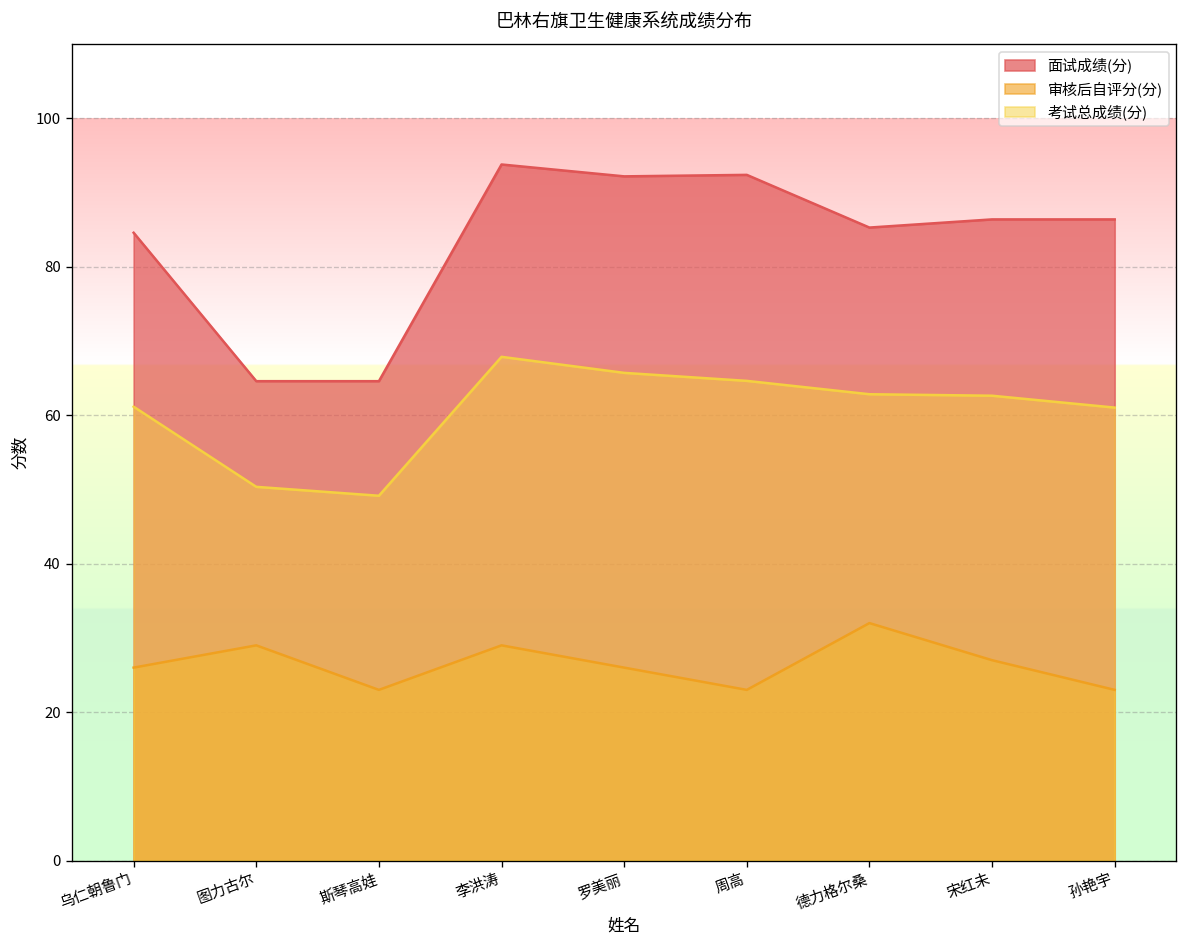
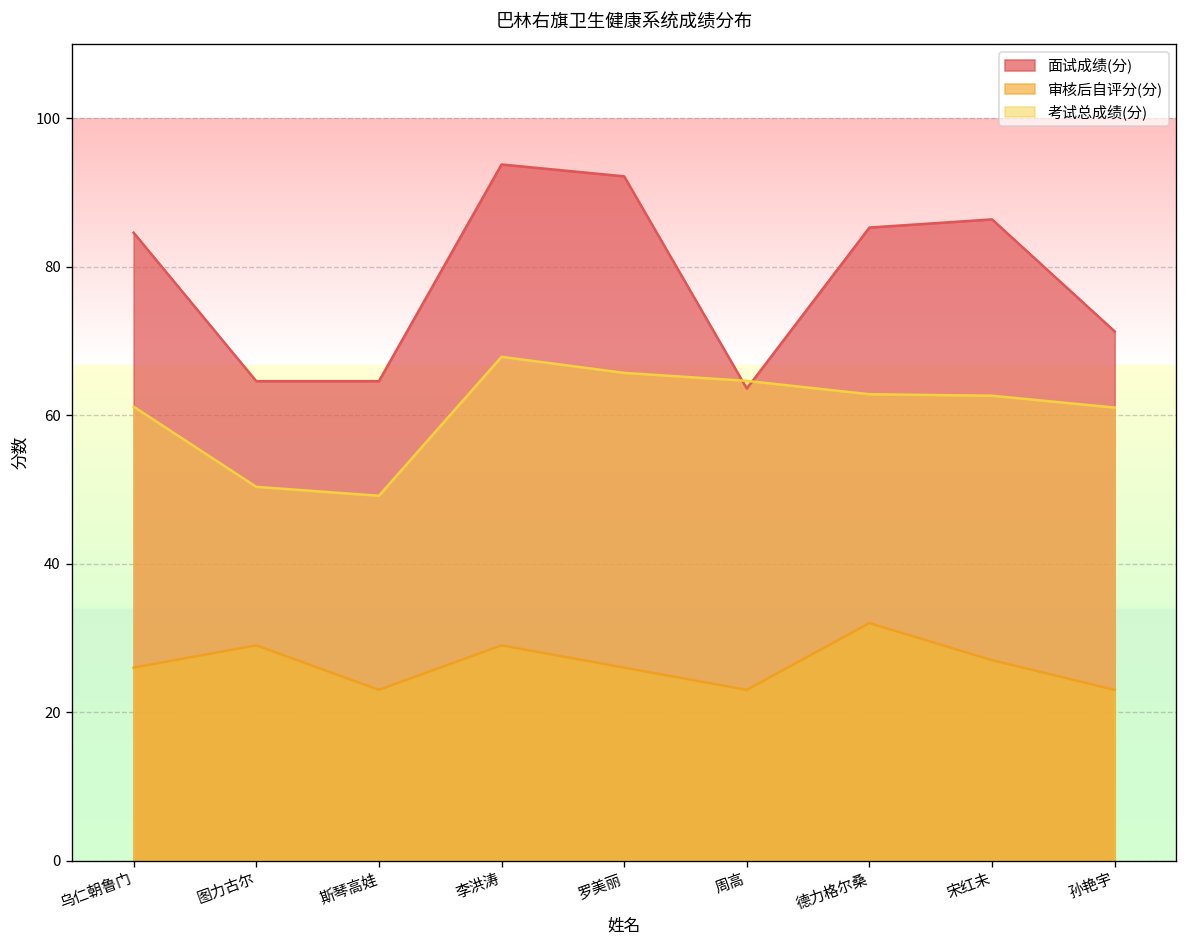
面试成绩(分), 周高: 92 -> 64
面试成绩(分), 孙艳宇: 86 -> 71
